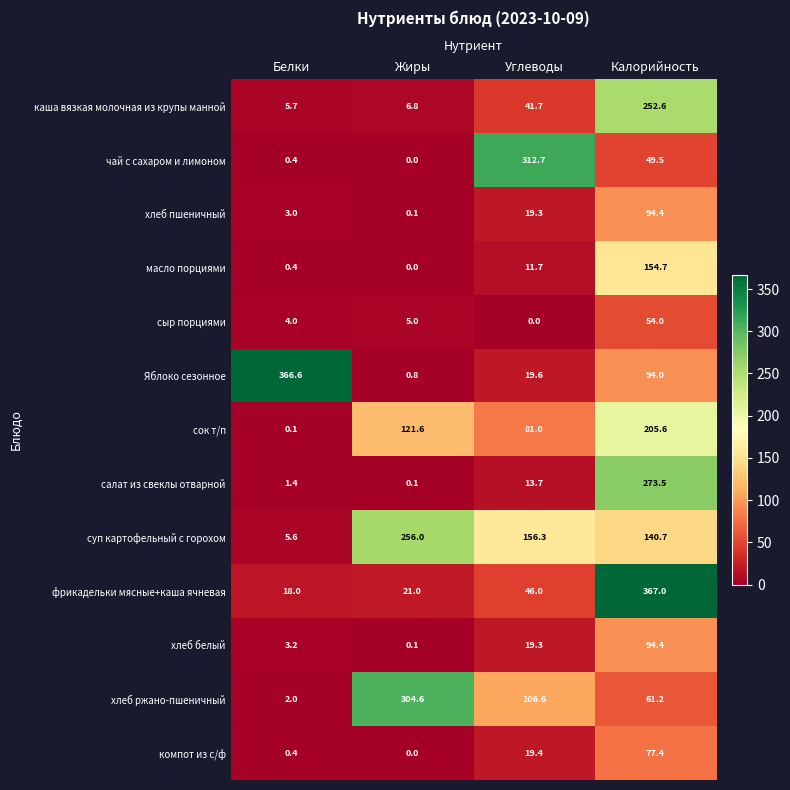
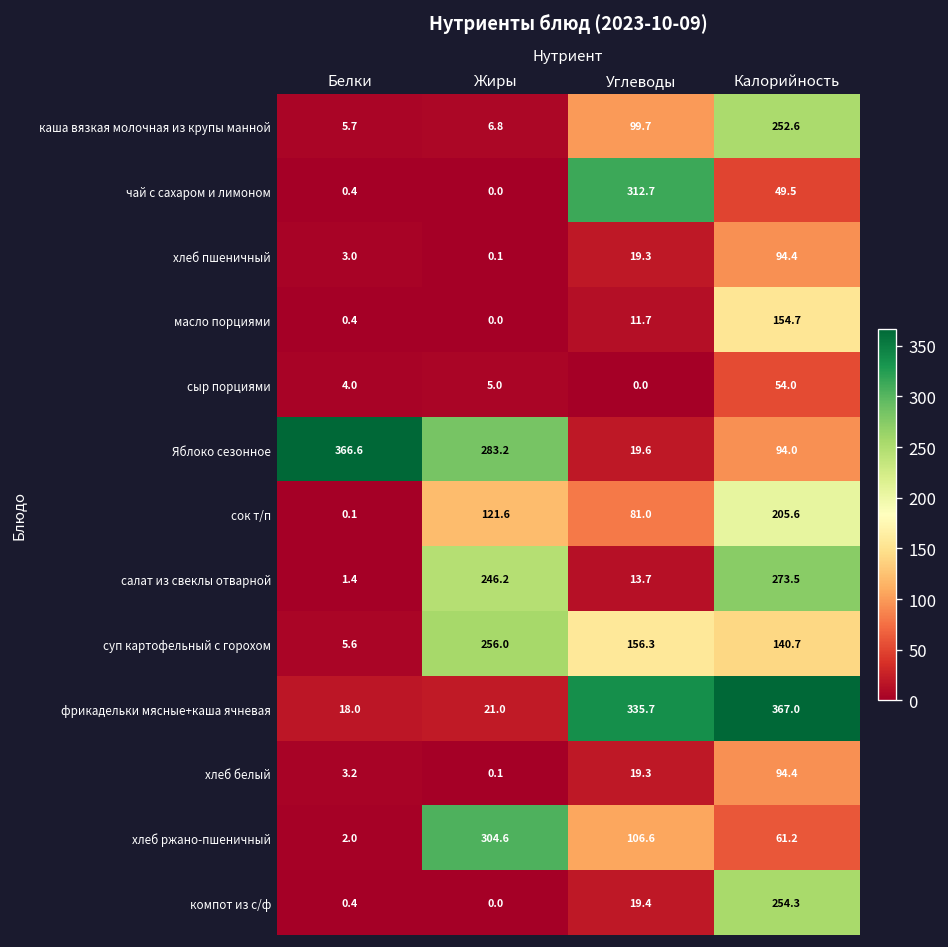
каша вязкая молочная из крупы манной, Углеводы: 41.7 -> 99.7
Яблоко сезонное, Жиры: 0.8 -> 283.2
салат из свеклы отварной, Жиры: 0.1 -> 246.2
фрикадельки мясные+каша ячневая, Углеводы: 46.0 -> 335.7
компот из с/ф, Калорийность: 77.4 -> 254.3
